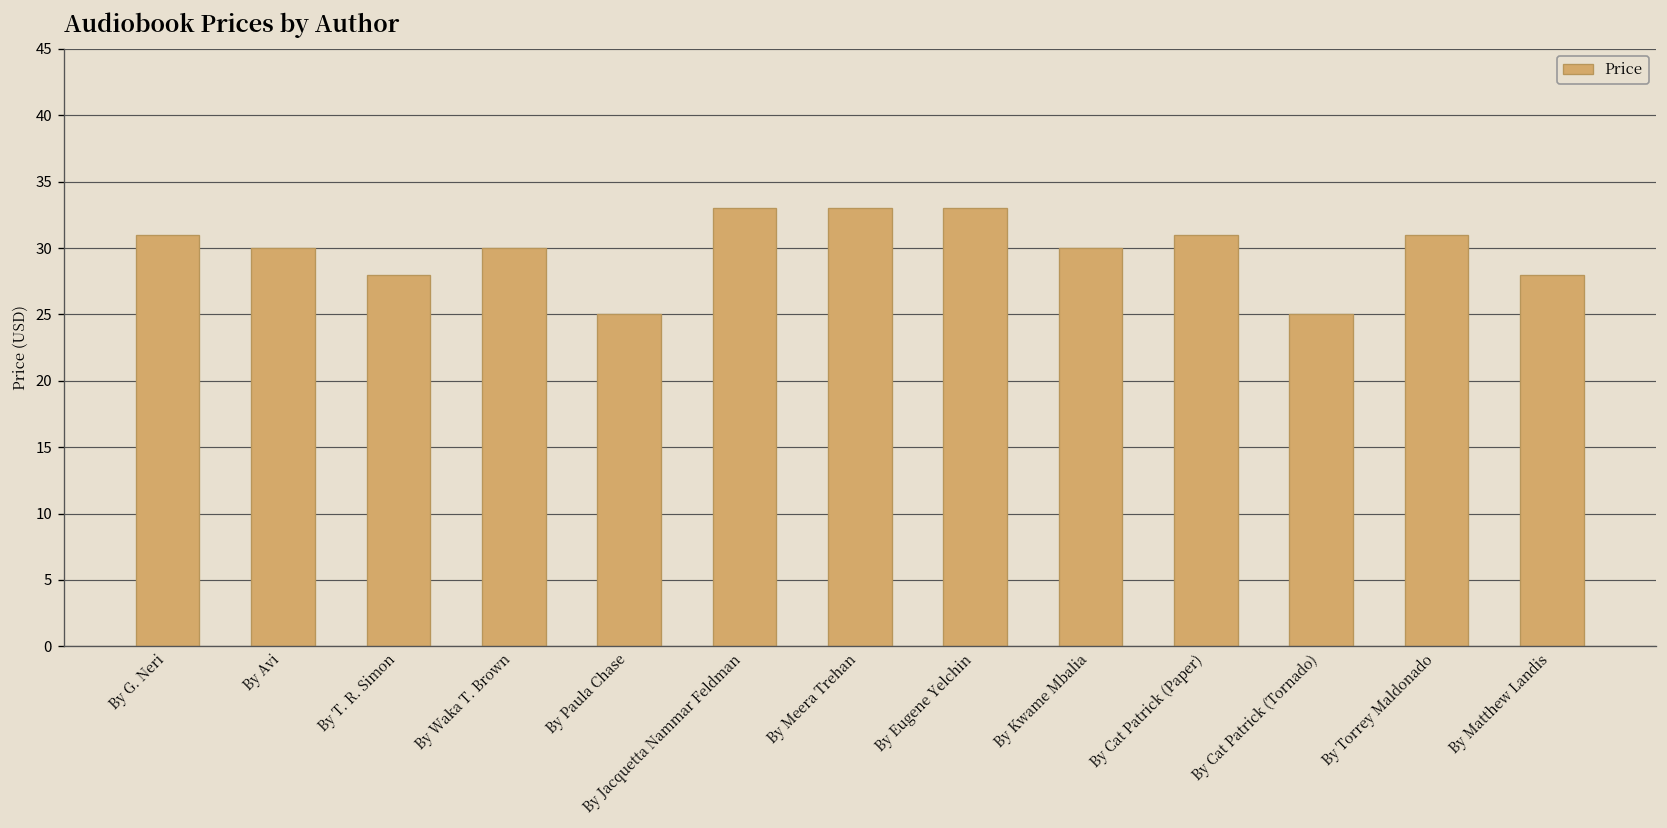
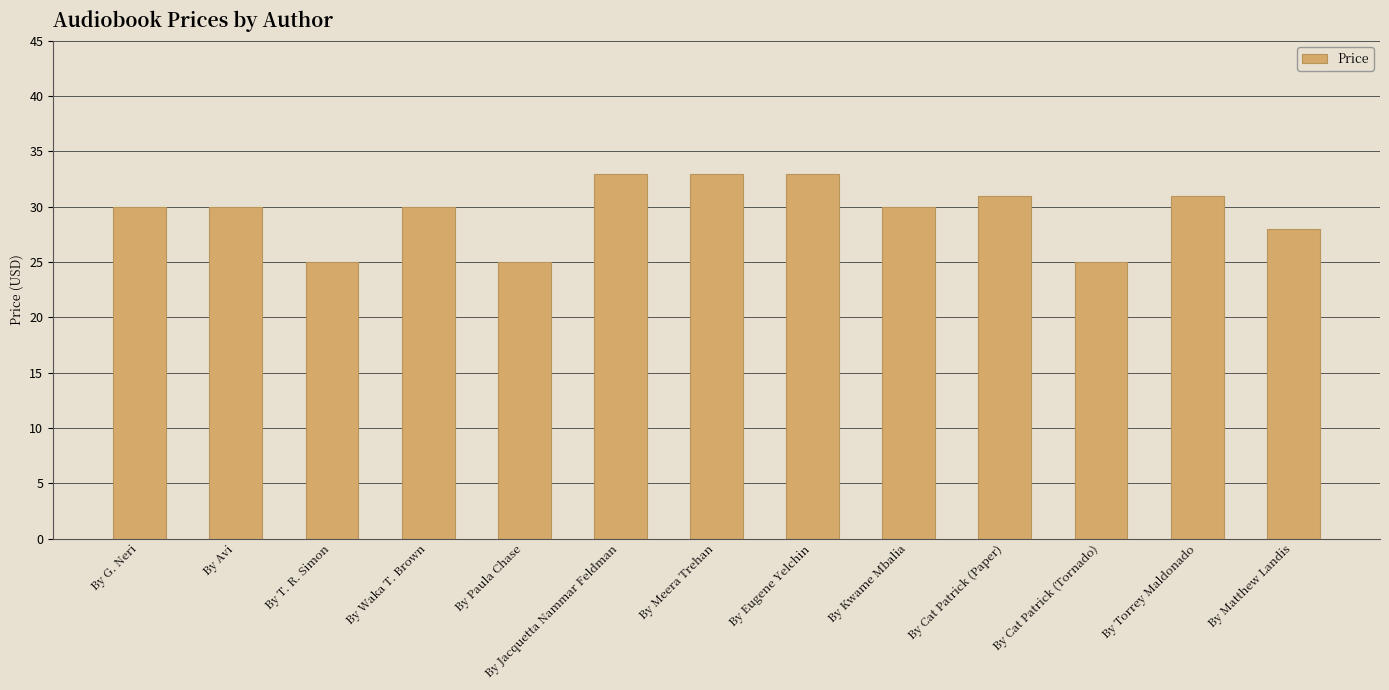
By G. Neri: 31 -> 30
By T. R. Simon: 28 -> 25
